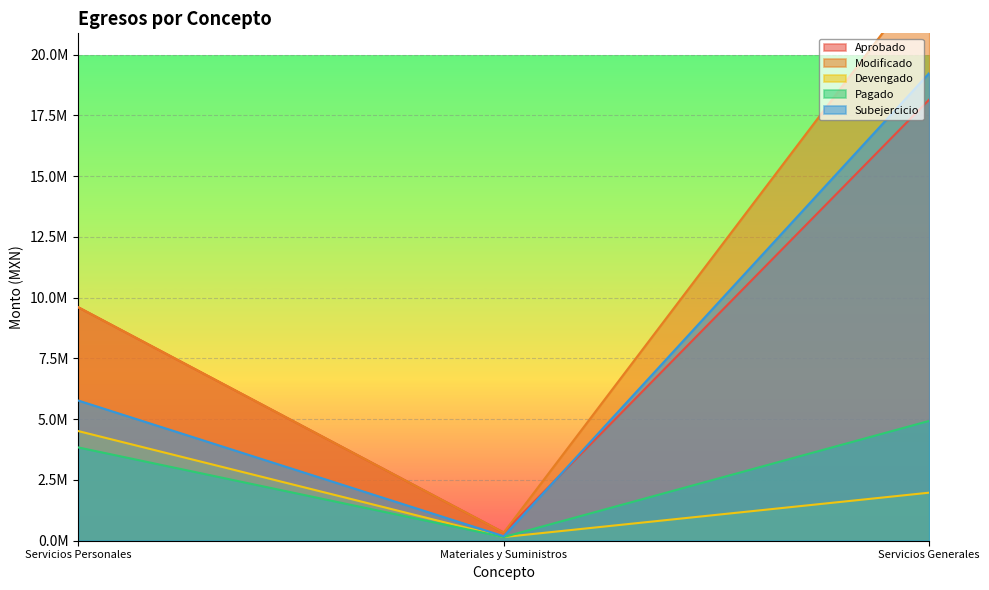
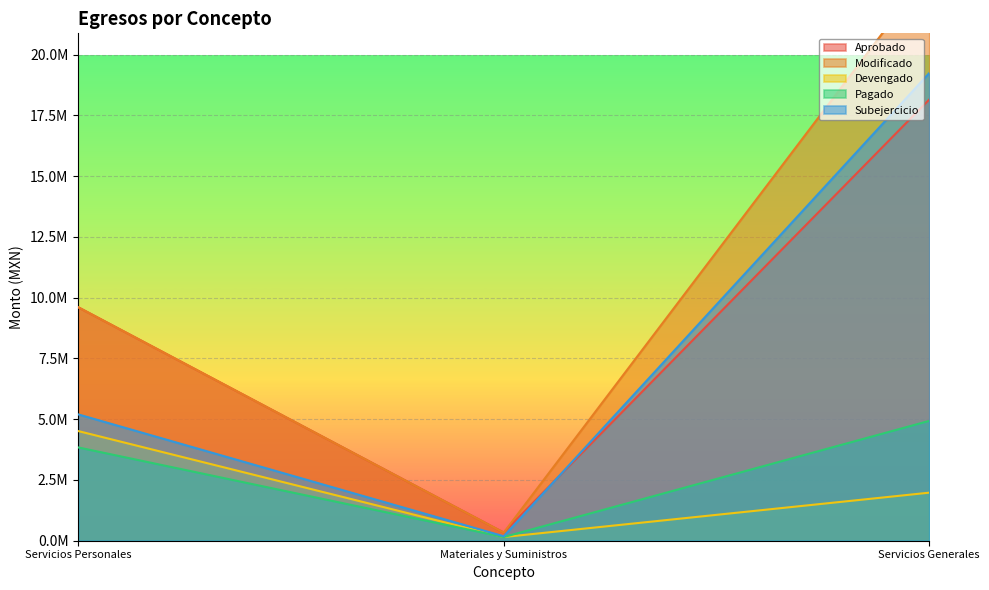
Subejercicio, Servicios Personales: 5800000 -> 5200000
